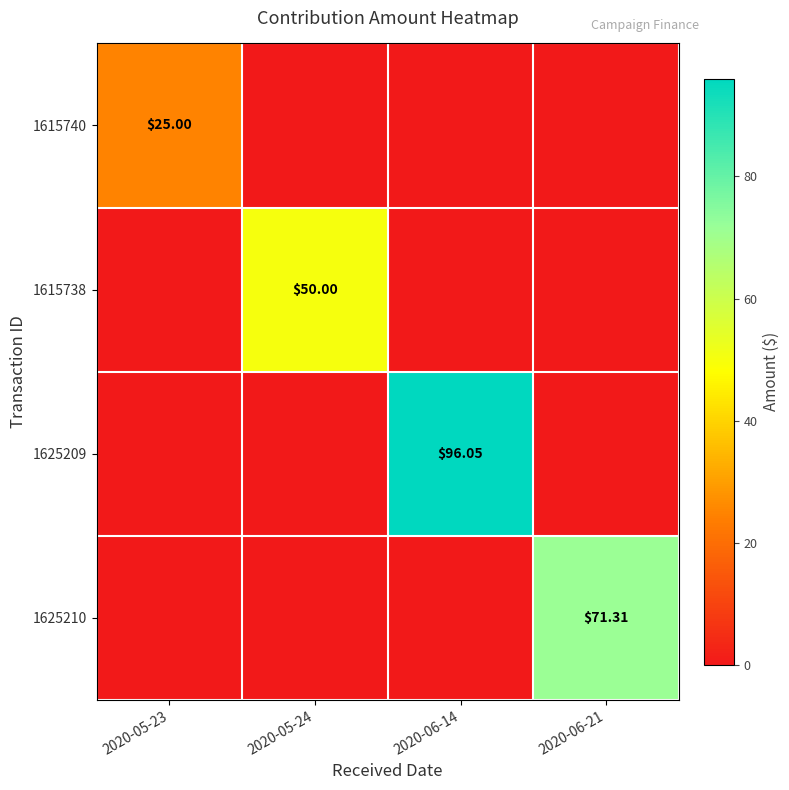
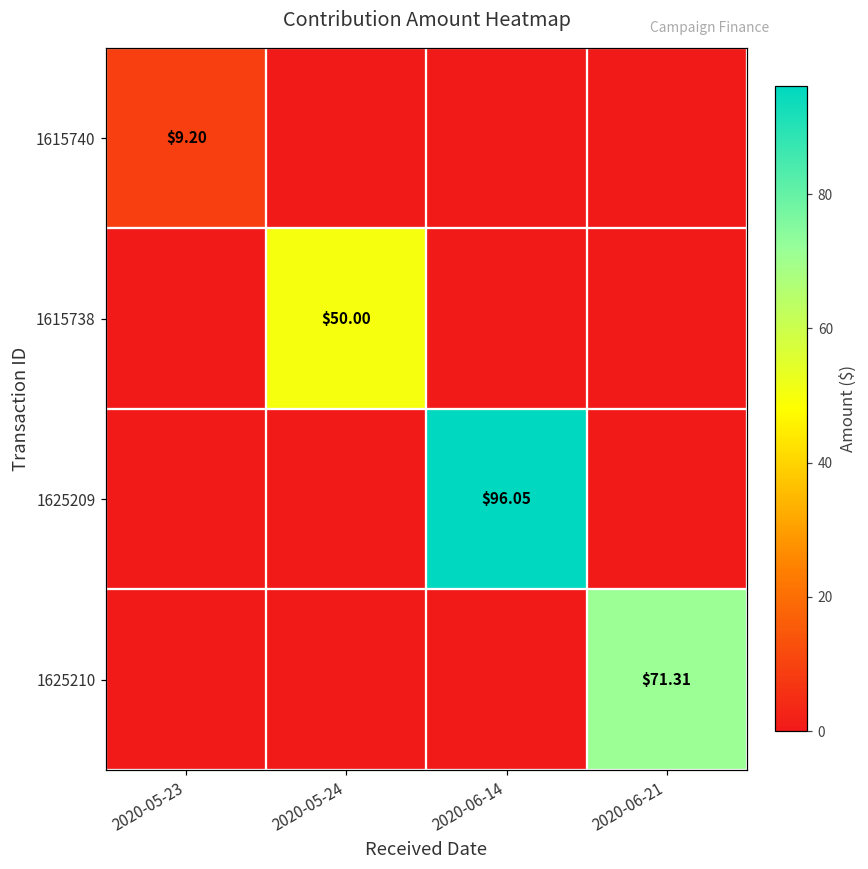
1615740, 2020-05-23: $25.00 -> $9.20
